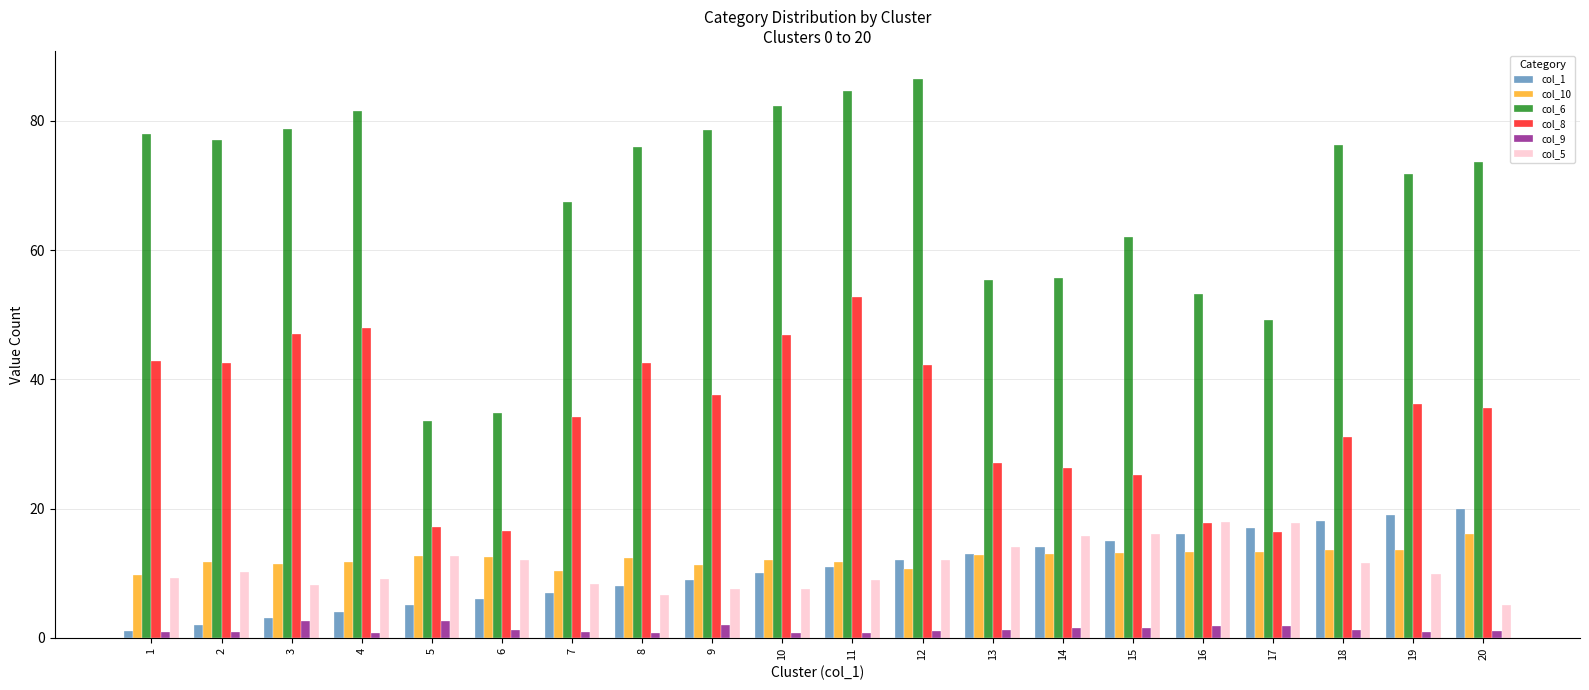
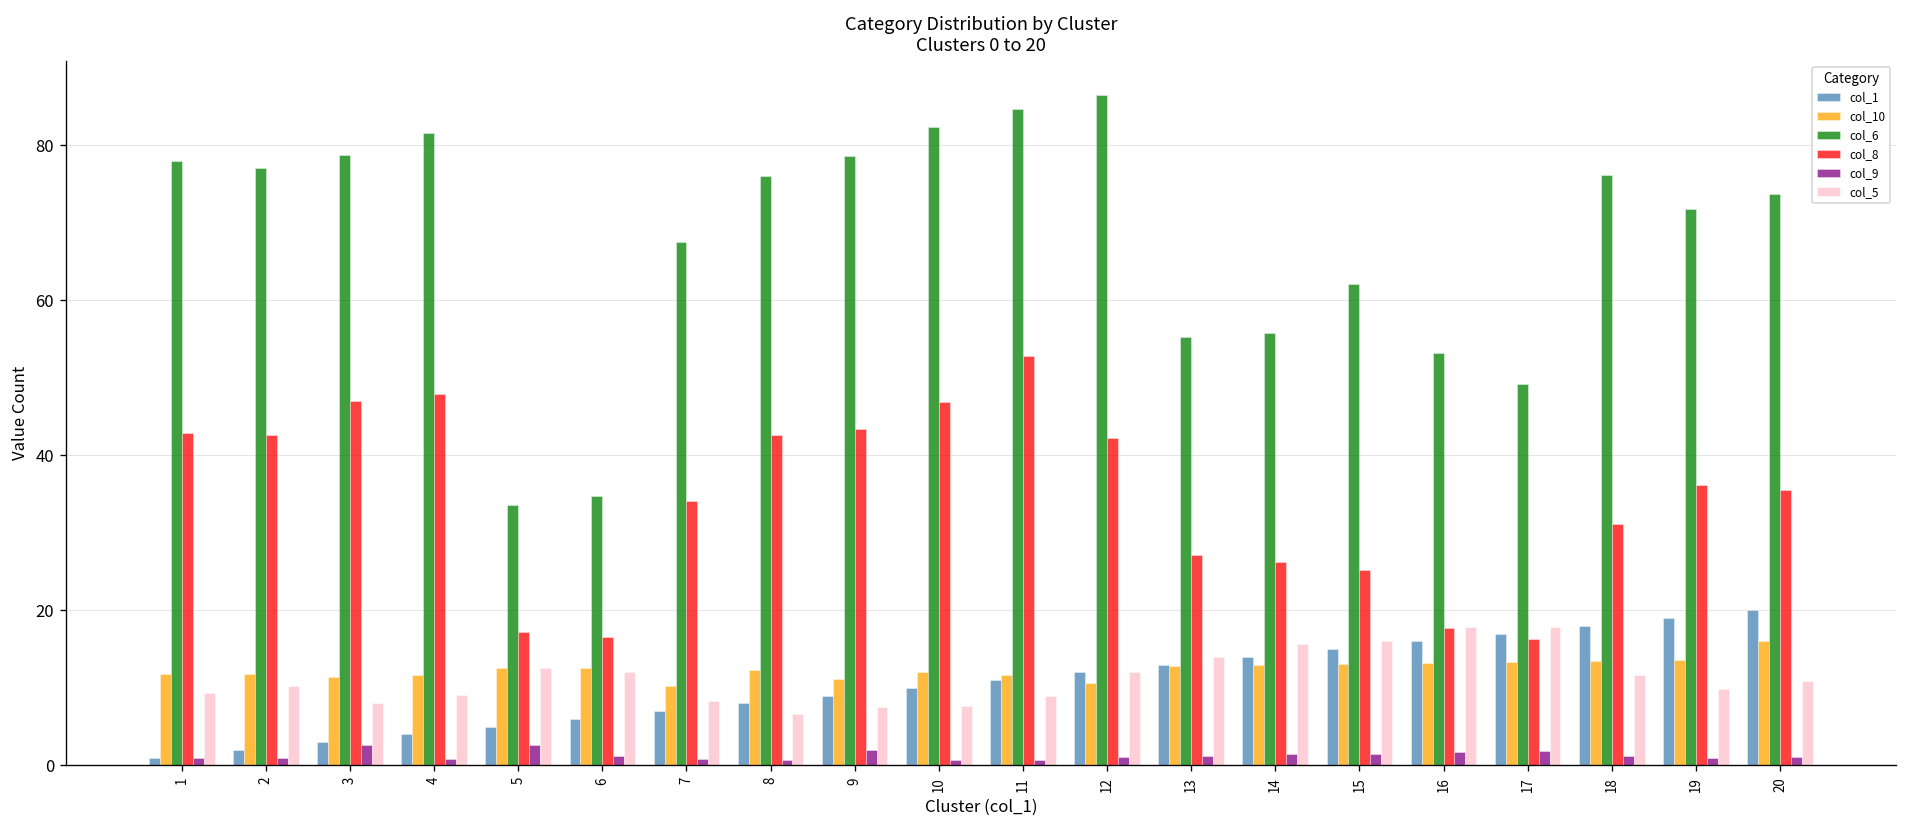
col_10, 1: 10 -> 12
col_8, 9: 38 -> 43
col_5, 20: 5 -> 11
